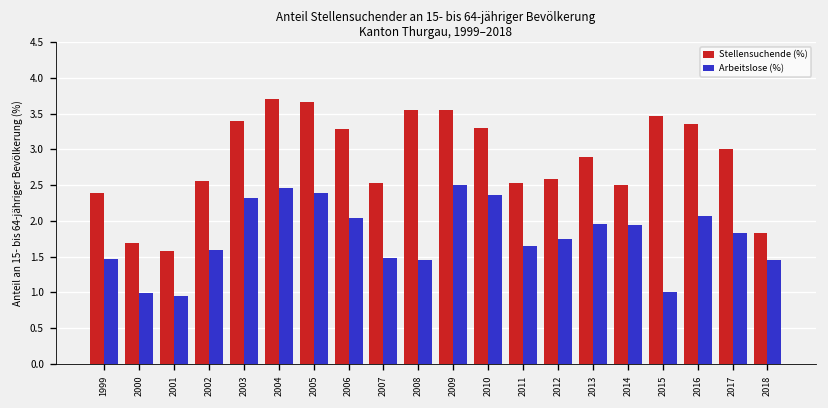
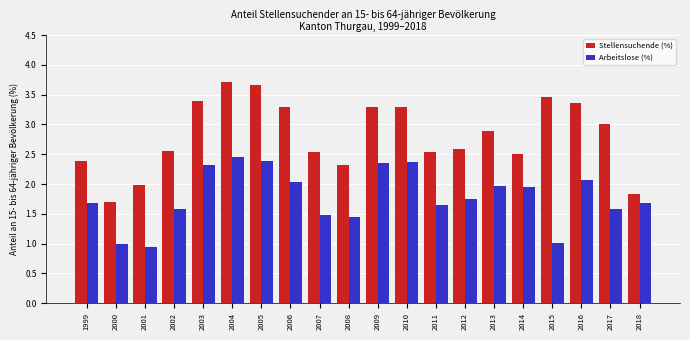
Arbeitslose (%), 1999: 1.5 -> 1.7
Stellensuchende (%), 2001: 1.6 -> 2.0
Stellensuchende (%), 2008: 3.5 -> 2.3
Stellensuchende (%), 2009: 3.6 -> 3.3
Arbeitslose (%), 2009: 2.5 -> 2.4
Arbeitslose (%), 2017: 1.8 -> 1.6
Arbeitslose (%), 2018: 1.5 -> 1.7
